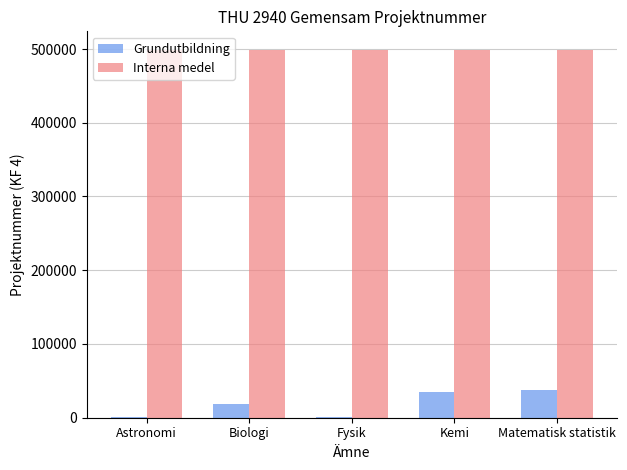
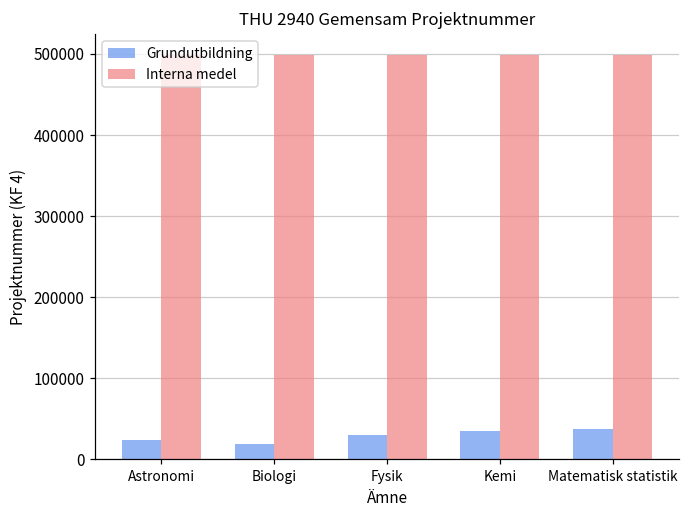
Grundutbildning, Astronomi: 0 -> 20000
Grundutbildning, Fysik: 0 -> 30000
